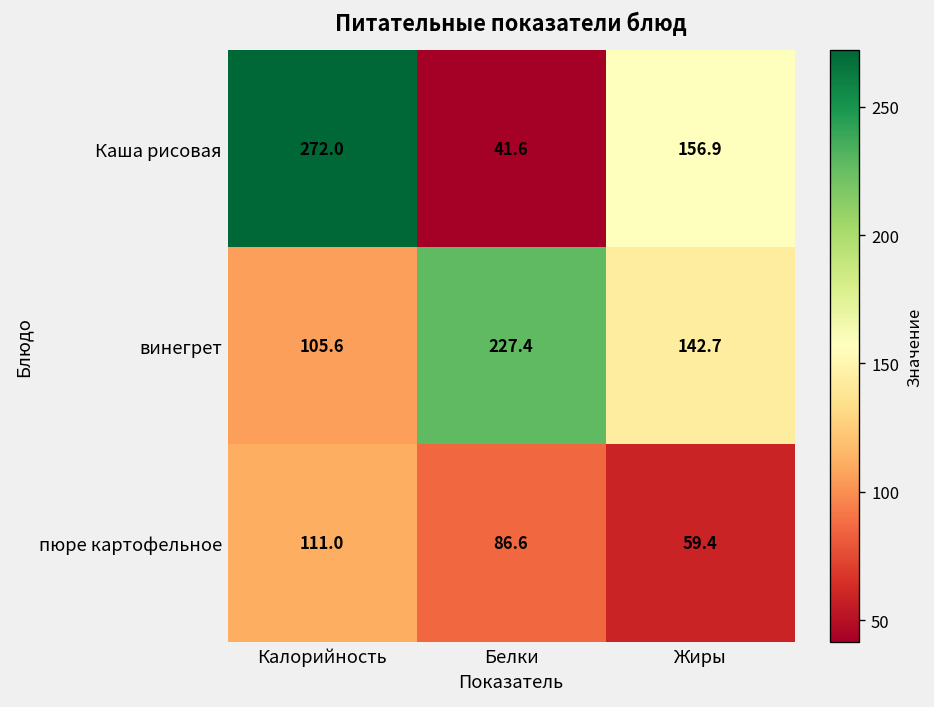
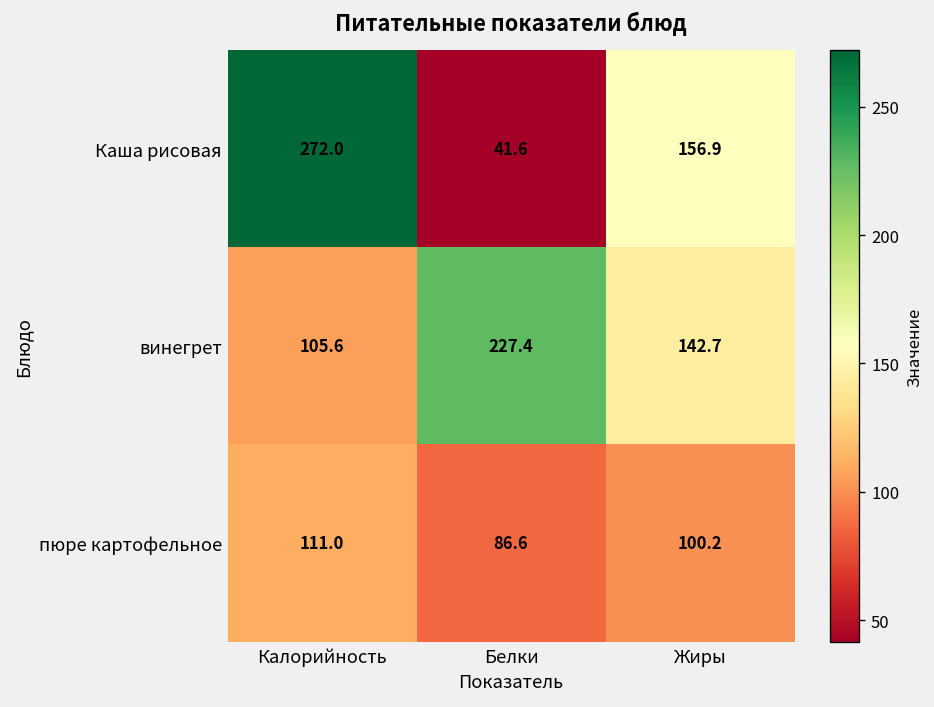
пюре картофельное, Жиры: 59.4 -> 100.2
